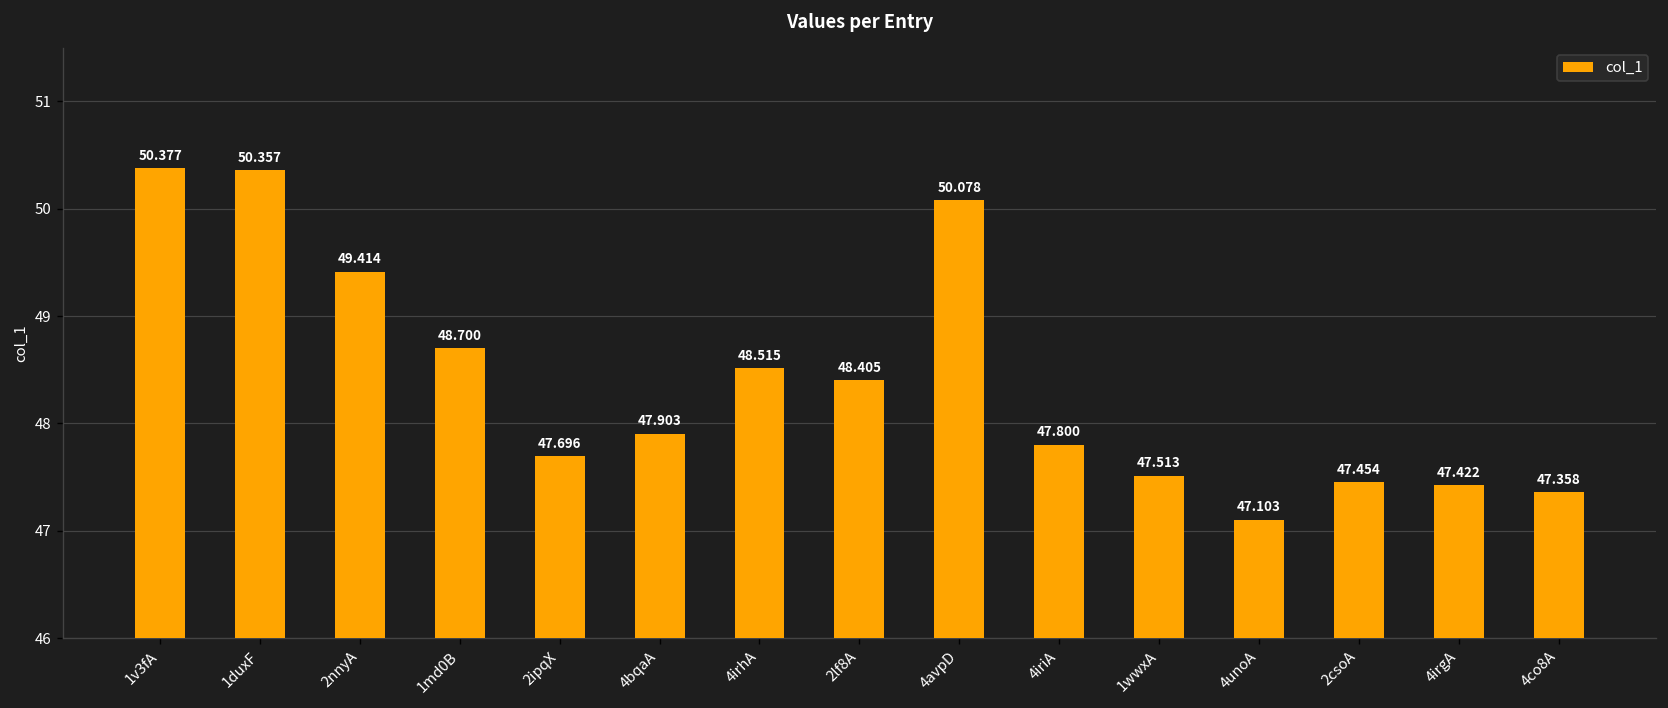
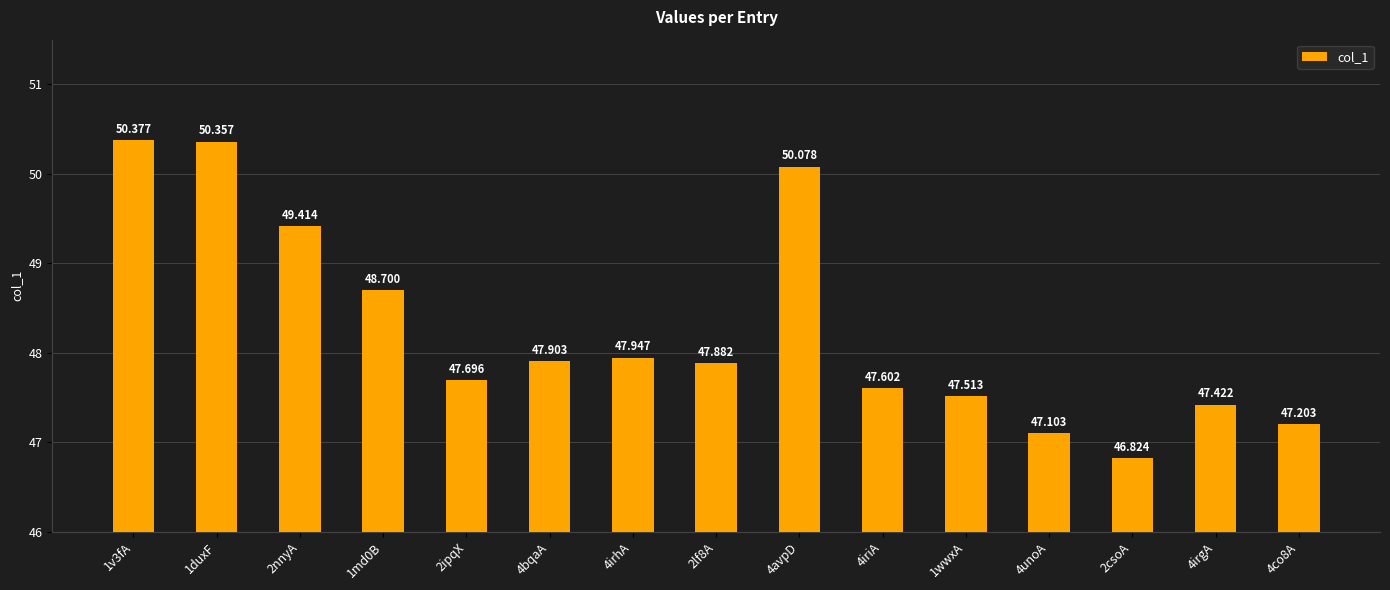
4irhA: 48.515 -> 47.947
2lf8A: 48.405 -> 47.882
4iriA: 47.800 -> 47.602
2csoA: 47.454 -> 46.824
4co8A: 47.358 -> 47.203
